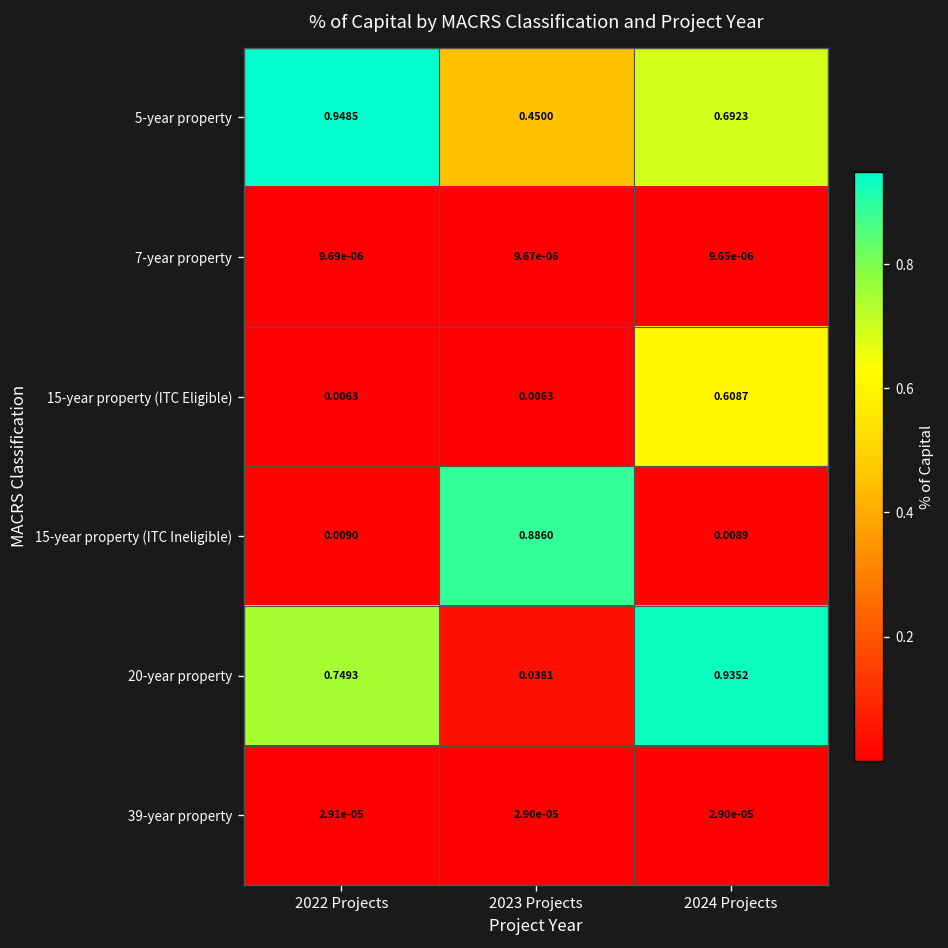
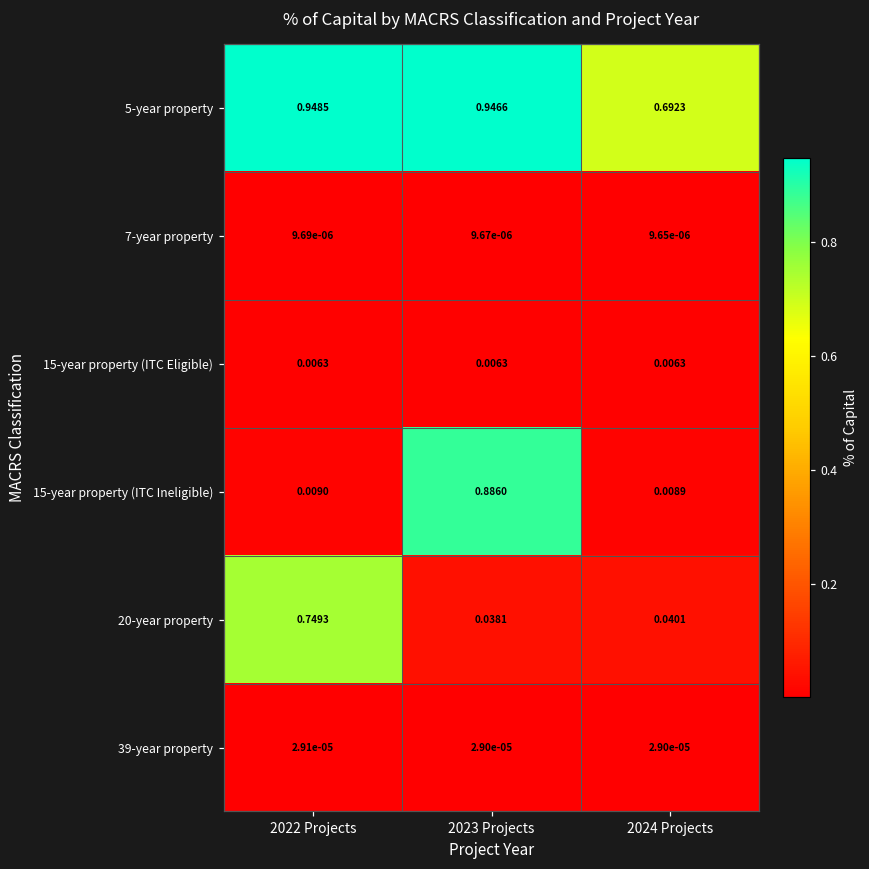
5-year property, 2023 Projects: 0.4500 -> 0.9466
15-year property (ITC Eligible), 2024 Projects: 0.6087 -> 0.0063
20-year property, 2024 Projects: 0.9352 -> 0.0401
